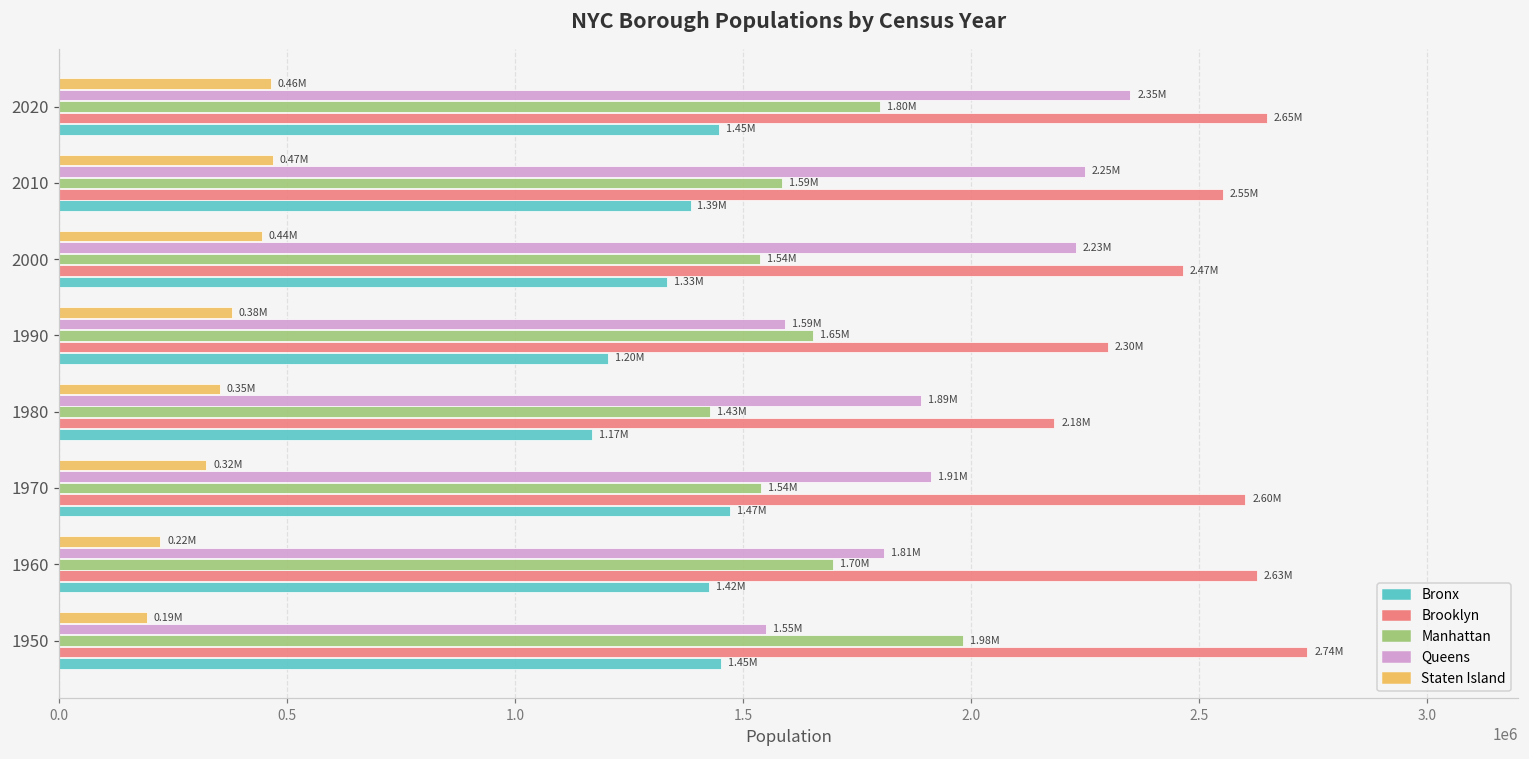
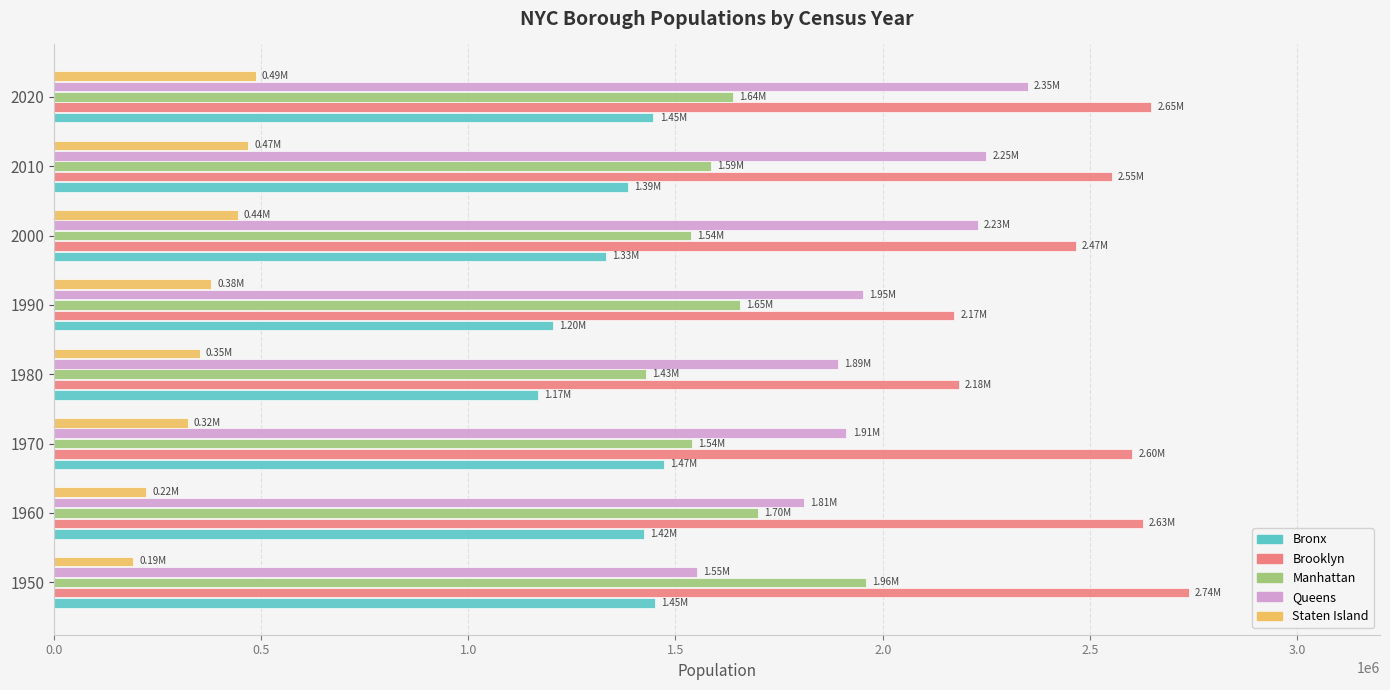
Staten Island, 2020: 0.46M -> 0.49M
Manhattan, 2020: 1.80M -> 1.64M
Queens, 1990: 1.59M -> 1.95M
Brooklyn, 1990: 2.30M -> 2.17M
Manhattan, 1950: 1.98M -> 1.96M
